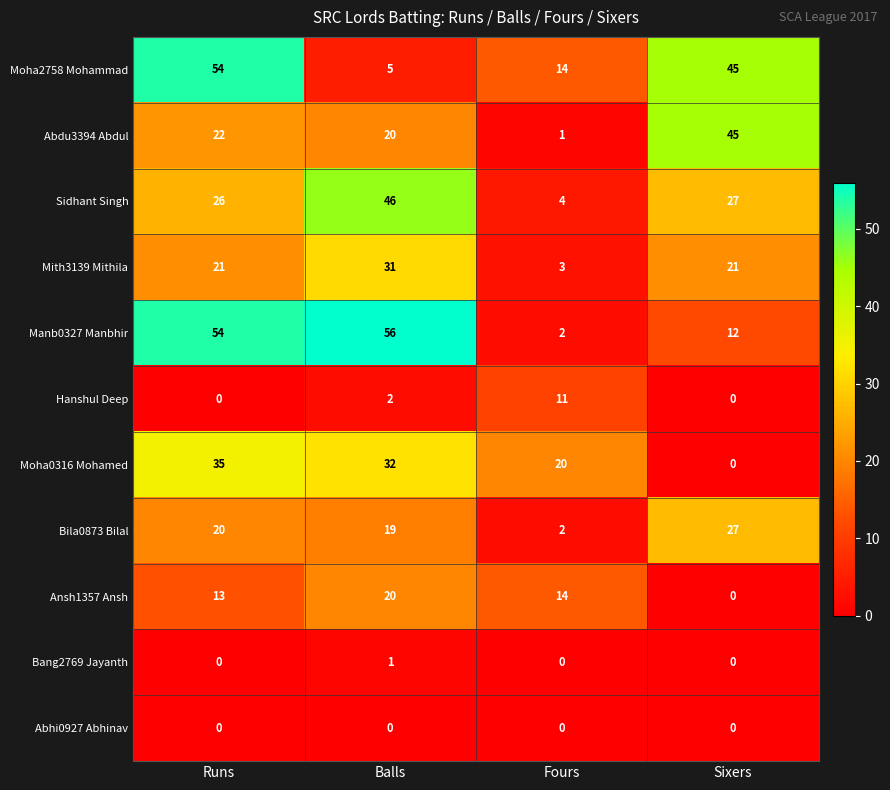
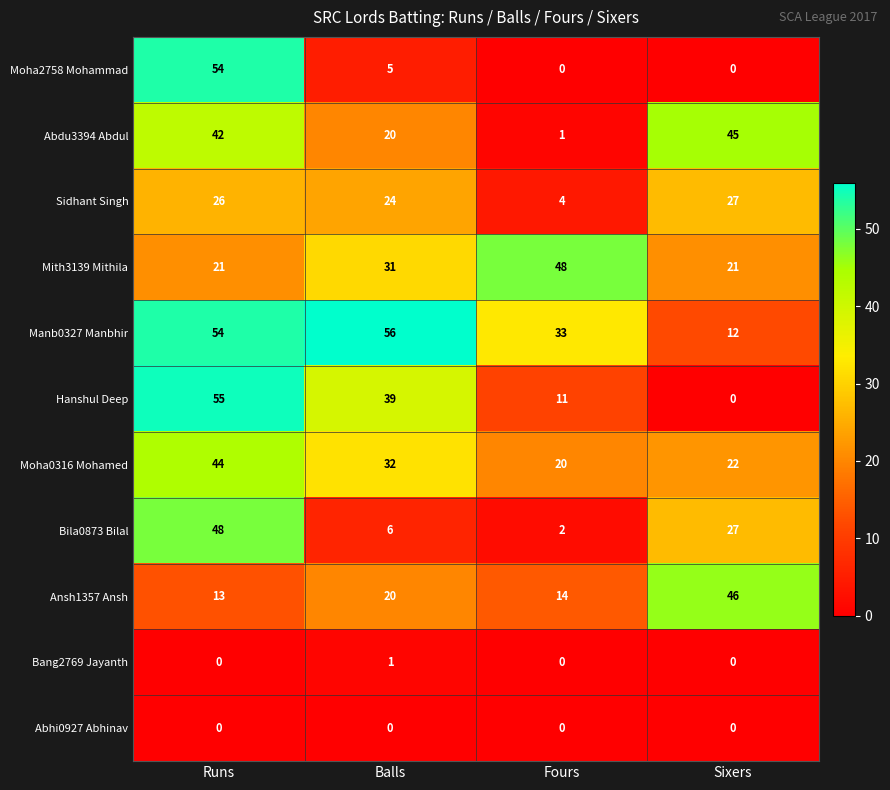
Moha2758 Mohammad, Fours: 14 -> 0
Moha2758 Mohammad, Sixers: 45 -> 0
Abdu3394 Abdul, Runs: 22 -> 42
Sidhant Singh, Balls: 46 -> 24
Mith3139 Mithila, Fours: 3 -> 48
Manb0327 Manbhir, Fours: 2 -> 33
Hanshul Deep, Runs: 0 -> 55
Hanshul Deep, Balls: 2 -> 39
Moha0316 Mohamed, Runs: 35 -> 44
Moha0316 Mohamed, Sixers: 0 -> 22
Bila0873 Bilal, Runs: 20 -> 48
Bila0873 Bilal, Balls: 19 -> 6
Ansh1357 Ansh, Sixers: 0 -> 46
